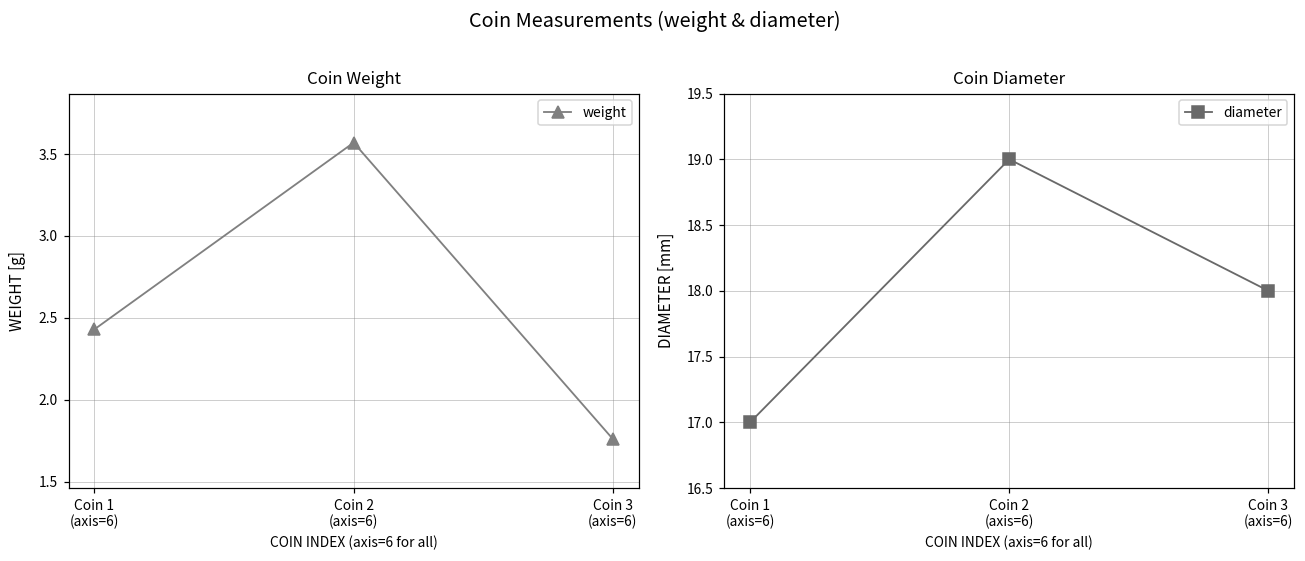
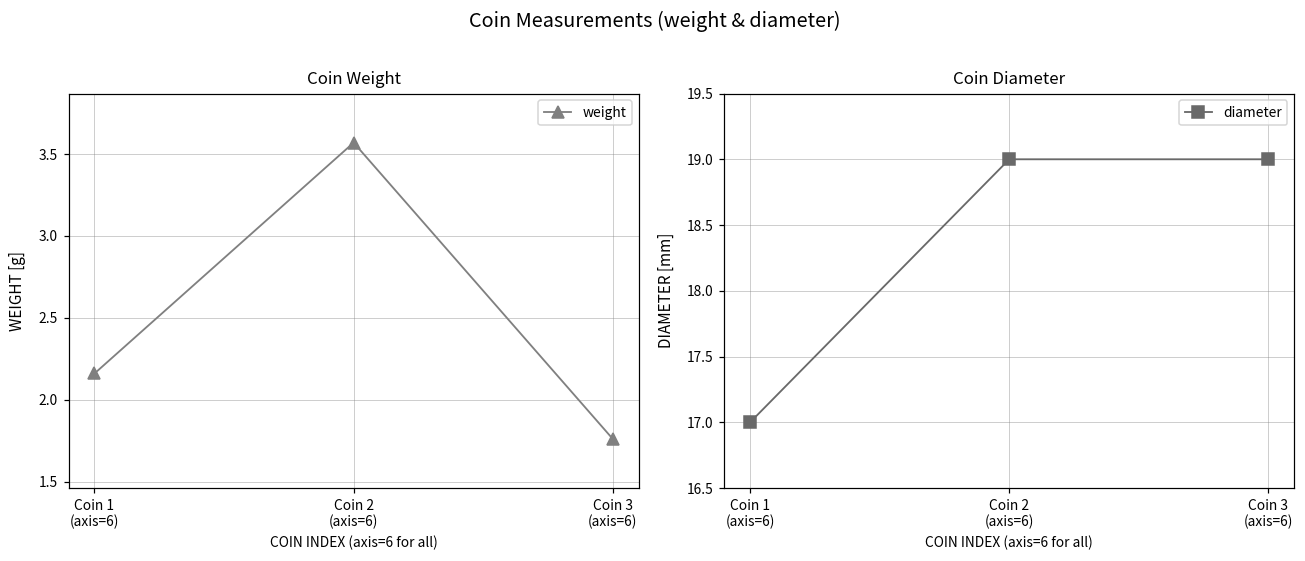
Coin Weight, Coin 1 (axis=6): 2.43 -> 2.16
Coin Diameter, Coin 3 (axis=6): 18 -> 19
